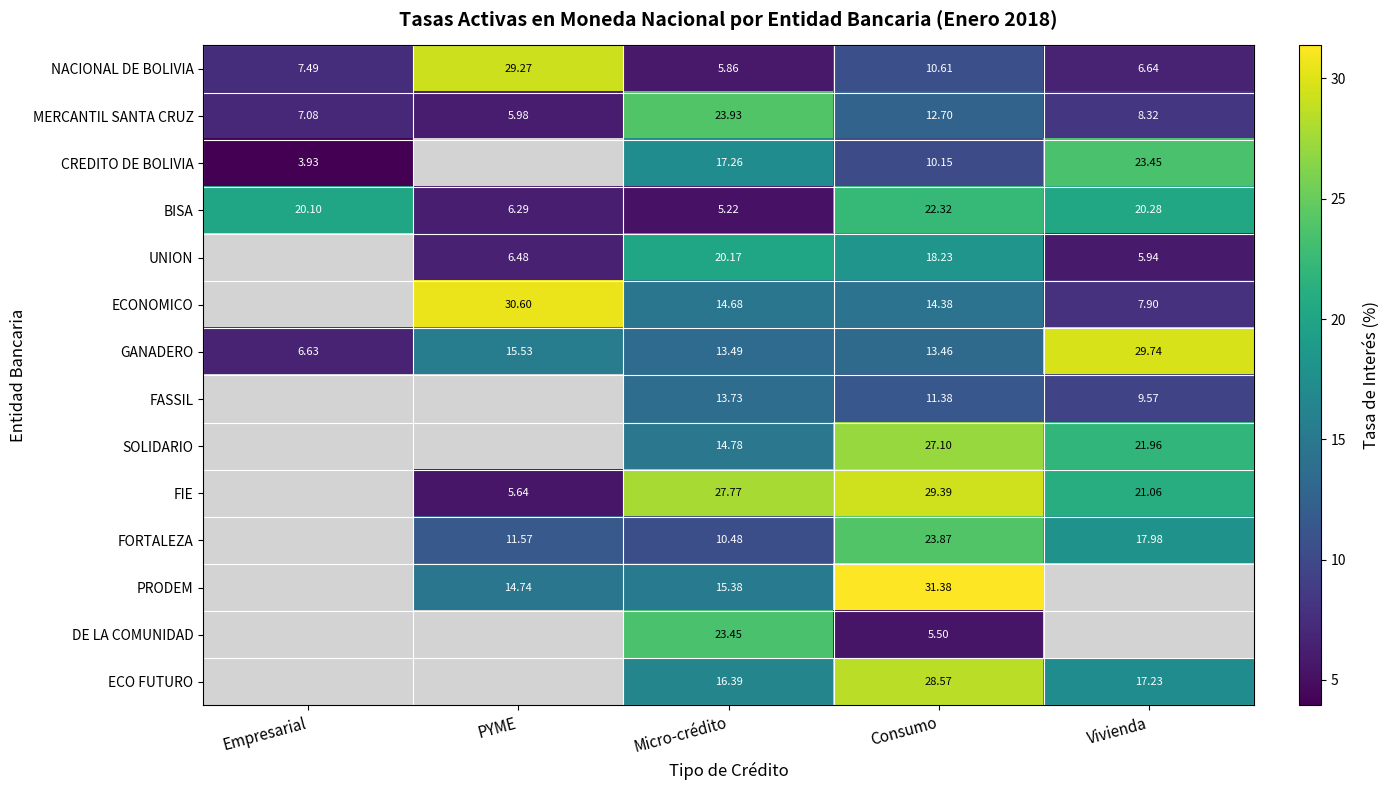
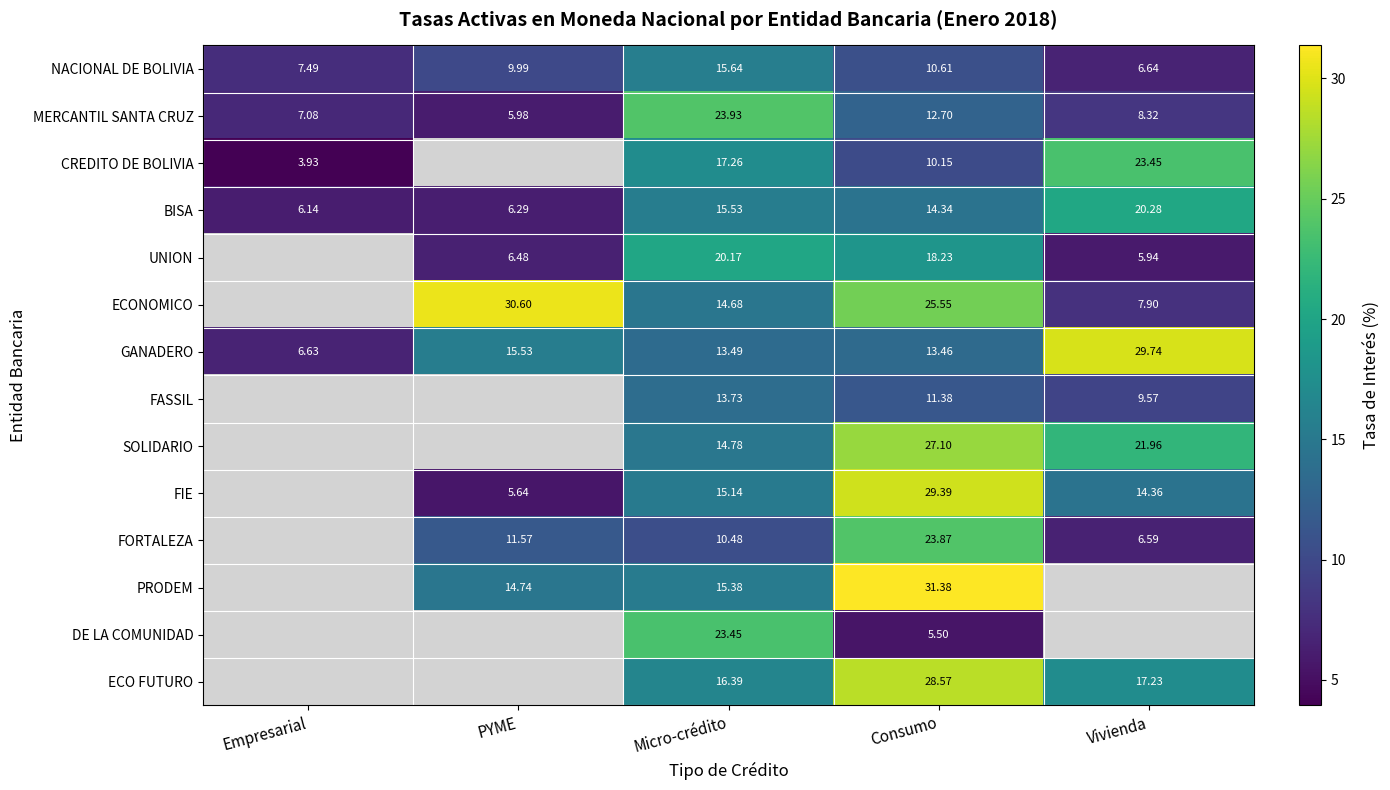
NACIONAL DE BOLIVIA, PYME: 29.27 -> 9.99
NACIONAL DE BOLIVIA, Micro-crédito: 5.86 -> 15.64
BISA, Empresarial: 20.10 -> 6.14
BISA, Micro-crédito: 5.22 -> 15.53
BISA, Consumo: 22.32 -> 14.34
ECONOMICO, Consumo: 14.38 -> 25.55
FIE, Micro-crédito: 27.77 -> 15.14
FIE, Vivienda: 21.06 -> 14.36
FORTALEZA, Vivienda: 17.98 -> 6.59
